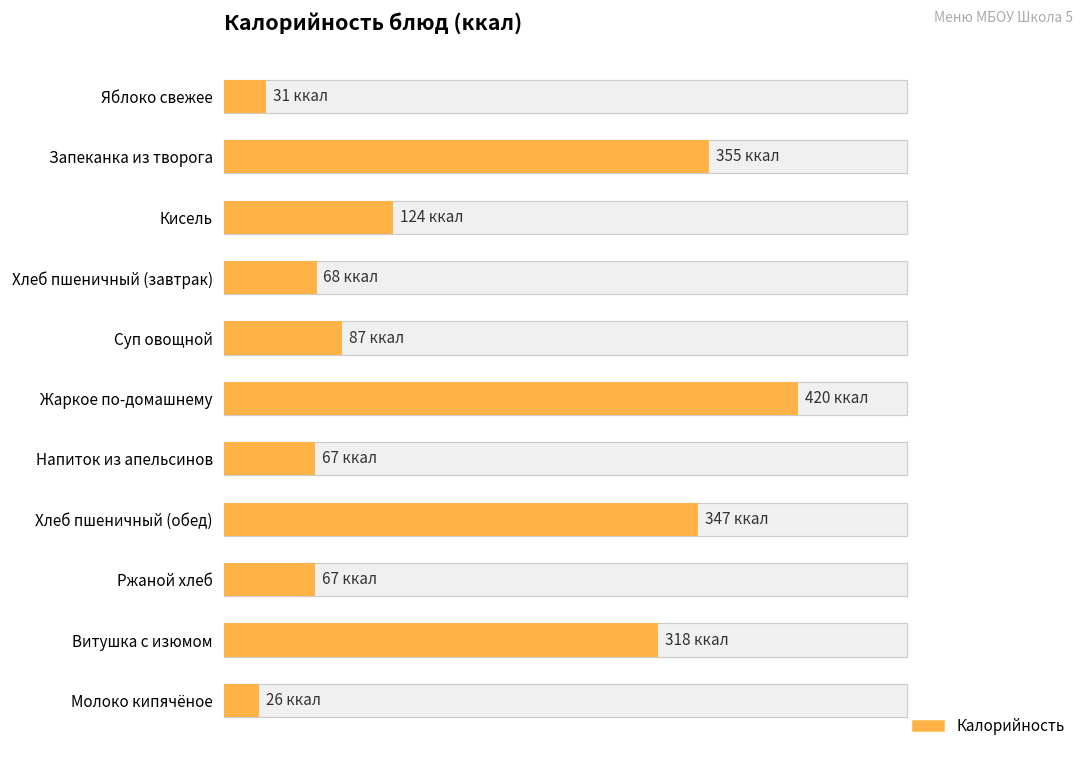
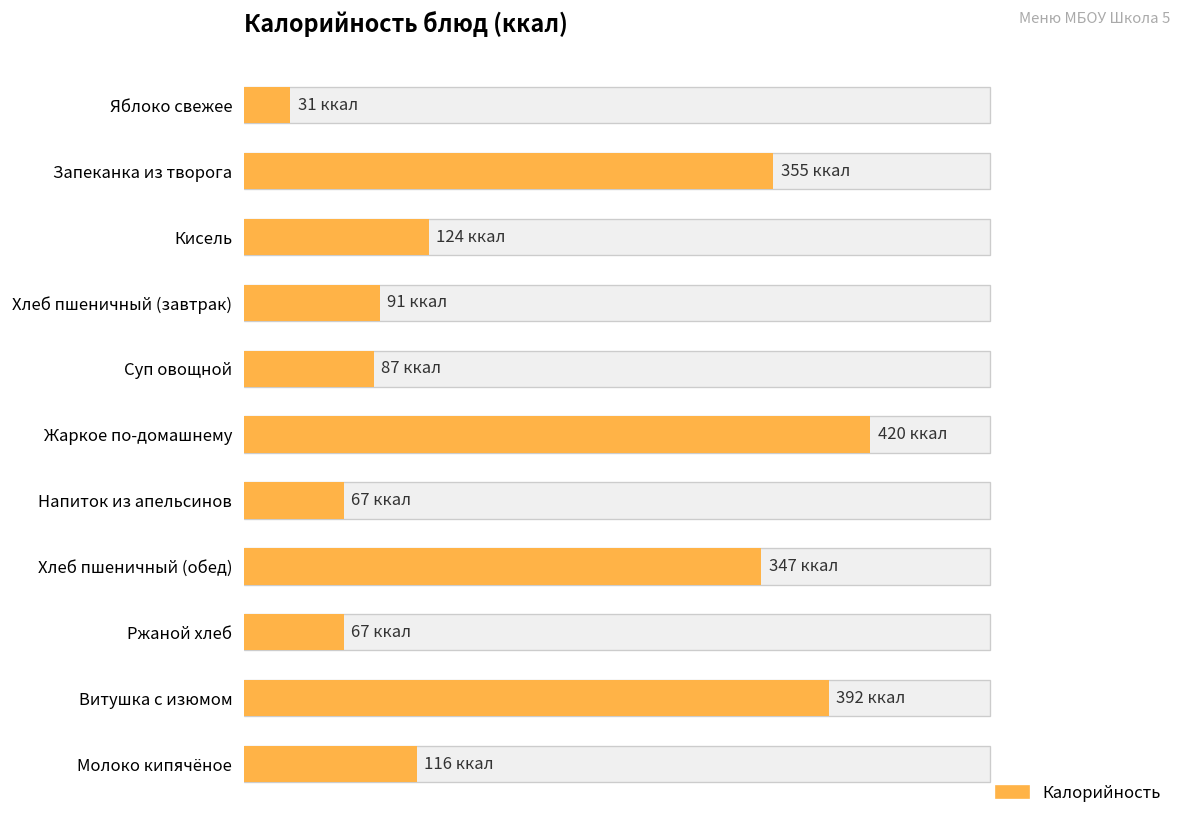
Калорийность, Хлеб пшеничный (завтрак): 68 -> 91
Калорийность, Витушка с изюмом: 318 -> 392
Калорийность, Молоко кипячёное: 26 -> 116
